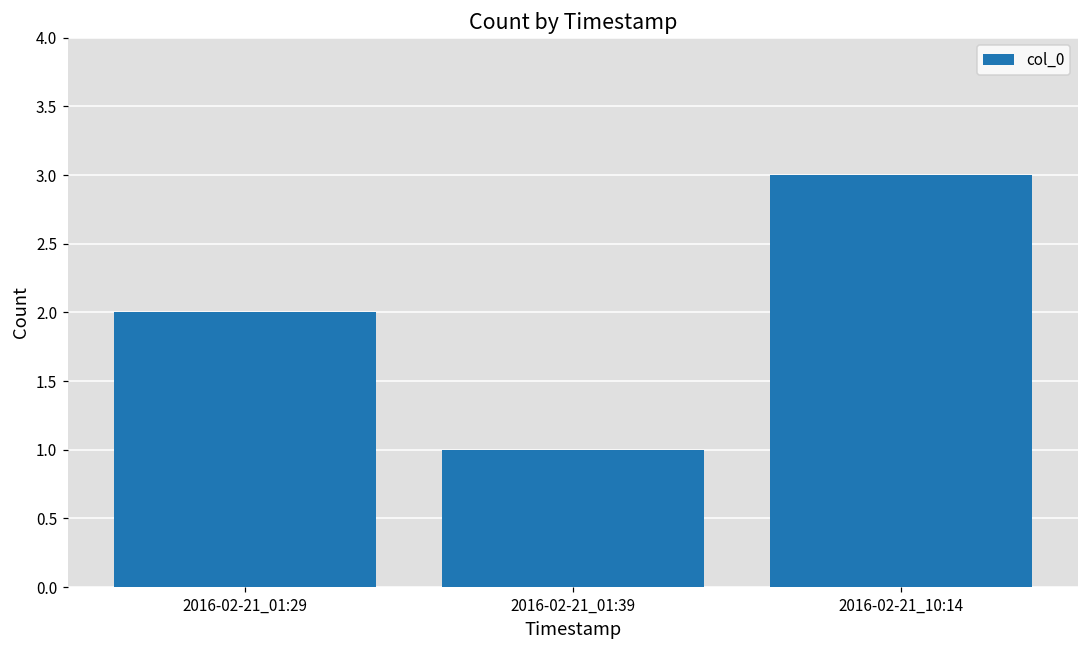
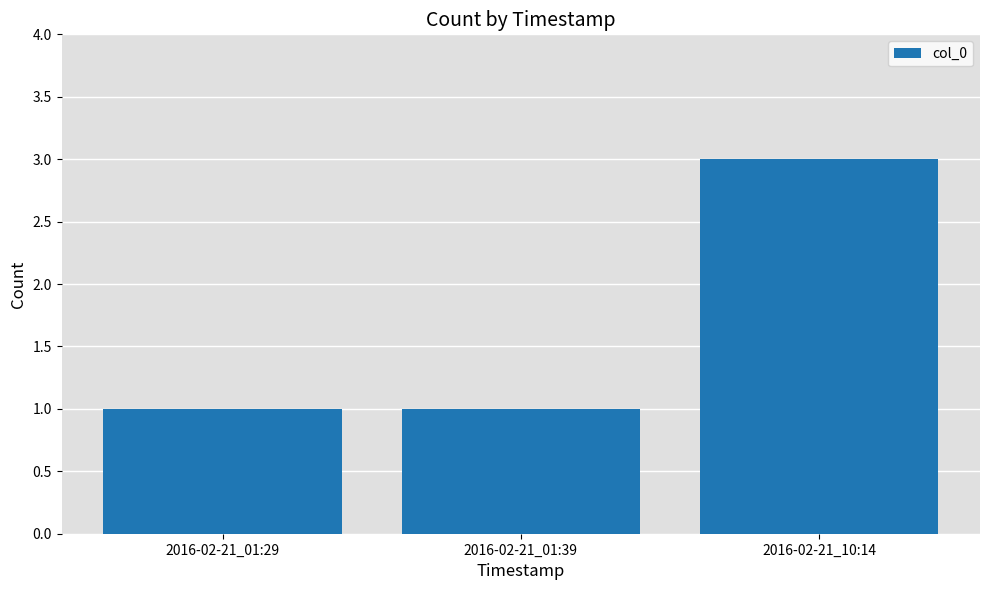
2016-02-21_01:29: 2 -> 1
